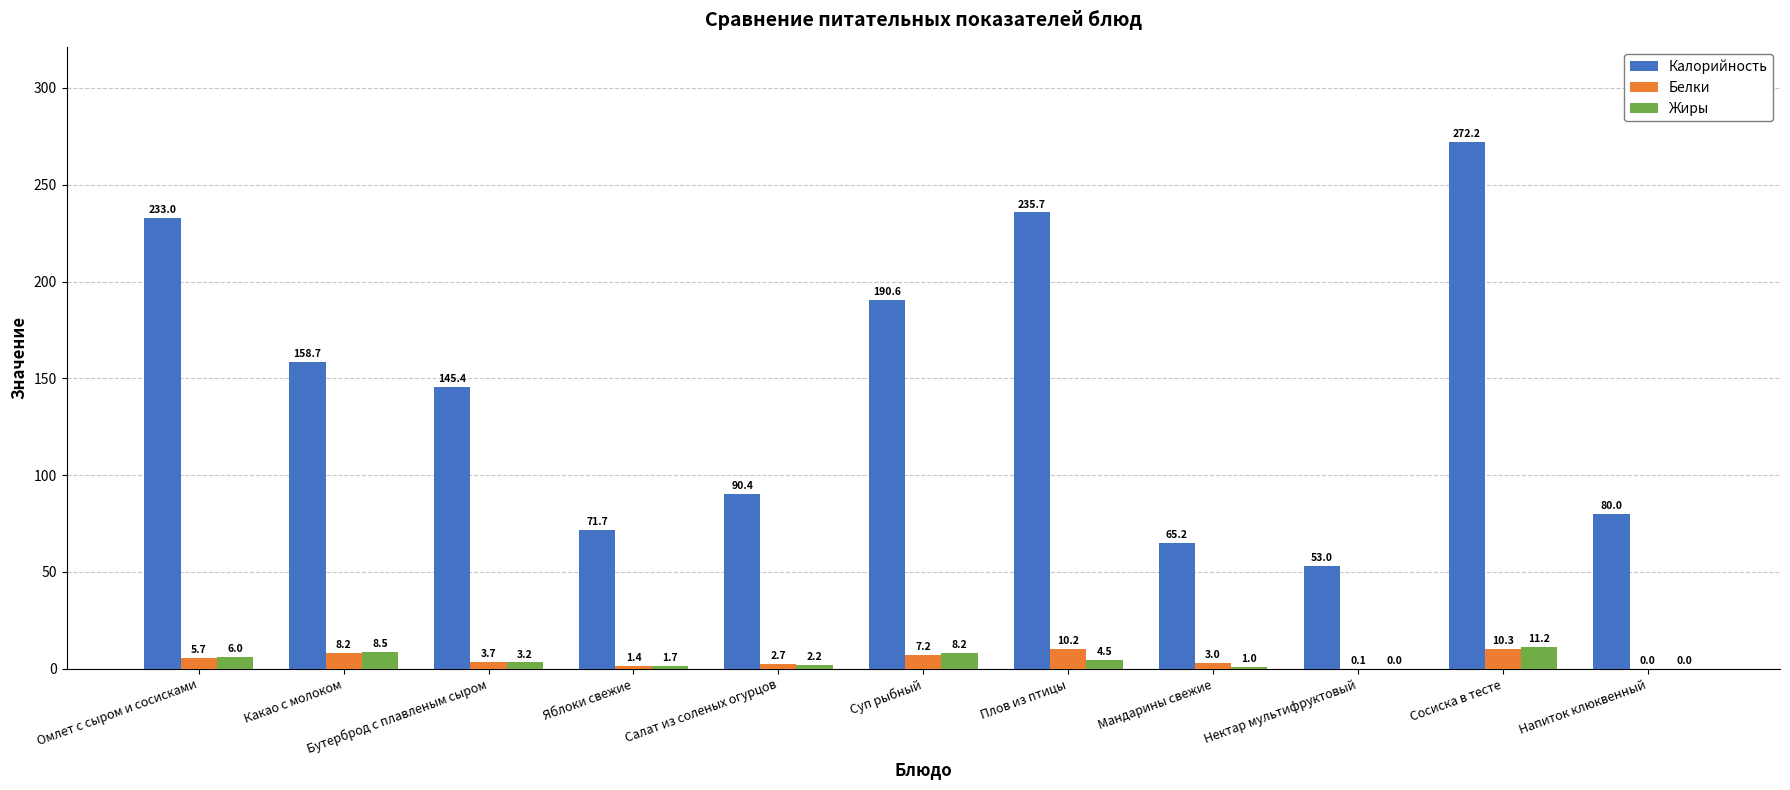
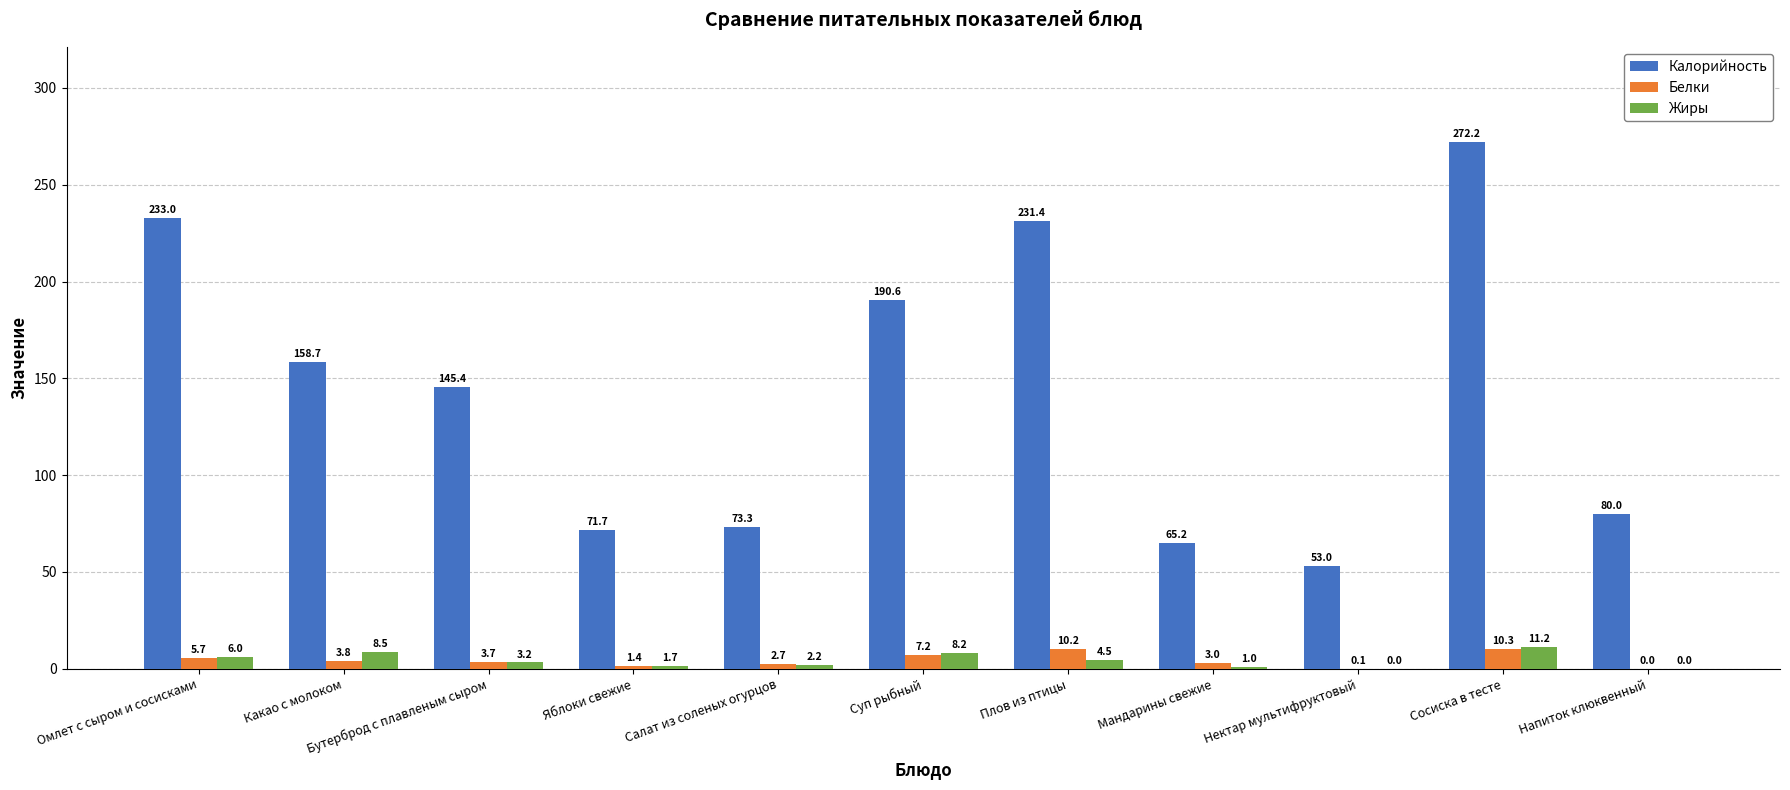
Белки, Какао с молоком: 8.2 -> 3.8
Калорийность, Салат из соленых огурцов: 90.4 -> 73.3
Калорийность, Плов из птицы: 235.7 -> 231.4
